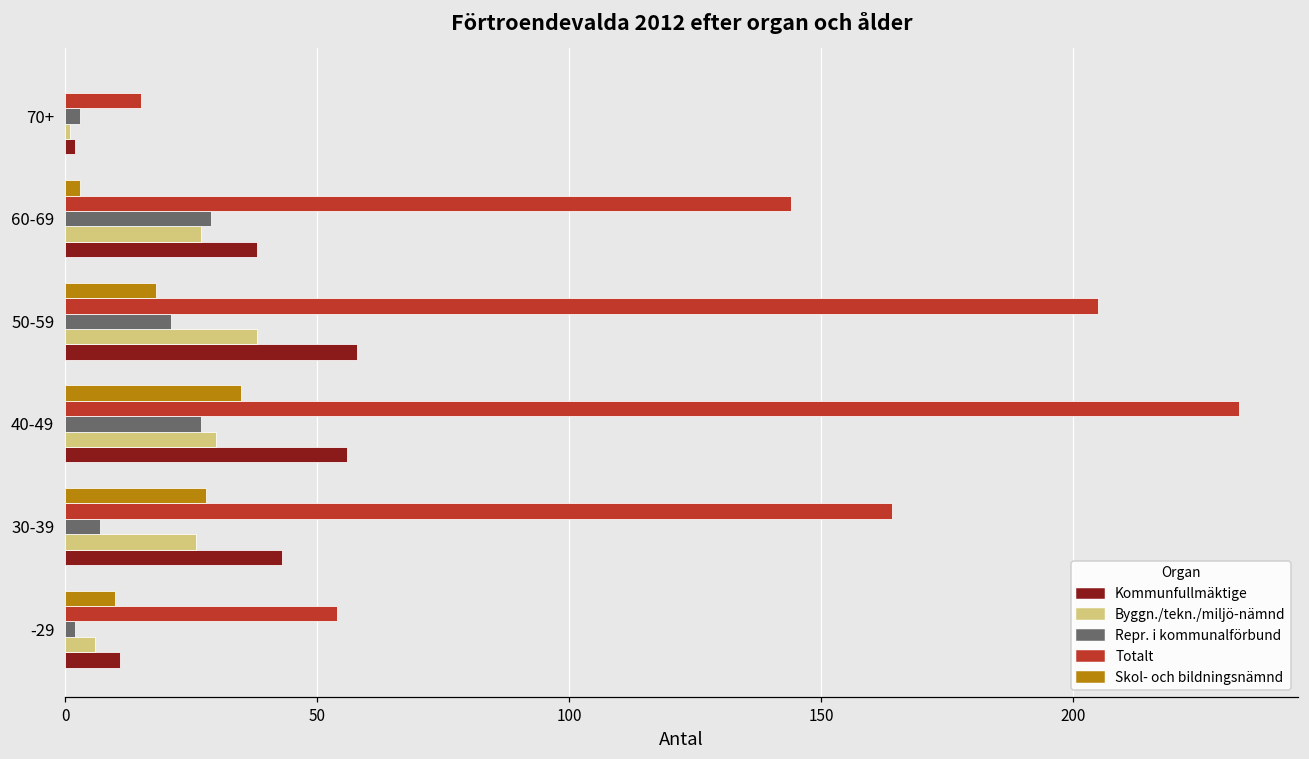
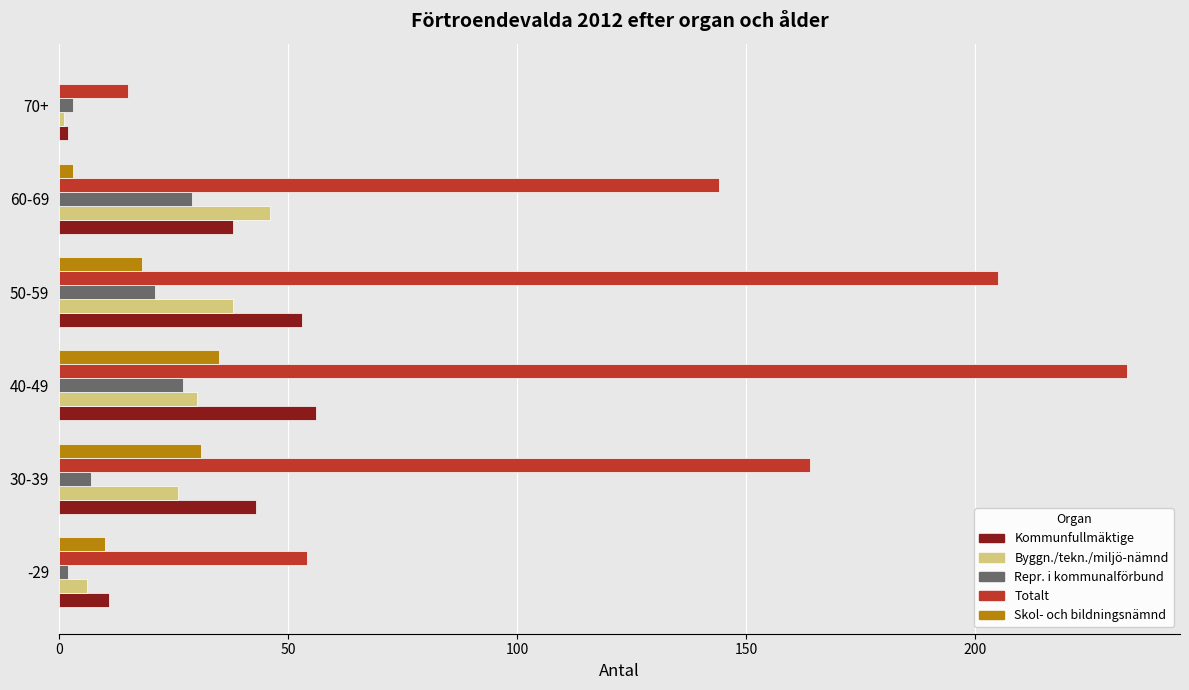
Byggn./tekn./miljö-nämnd, 60-69: 27 -> 46
Kommunfullmäktige, 50-59: 58 -> 53
Skol- och bildningsnämnd, 30-39: 28 -> 31
